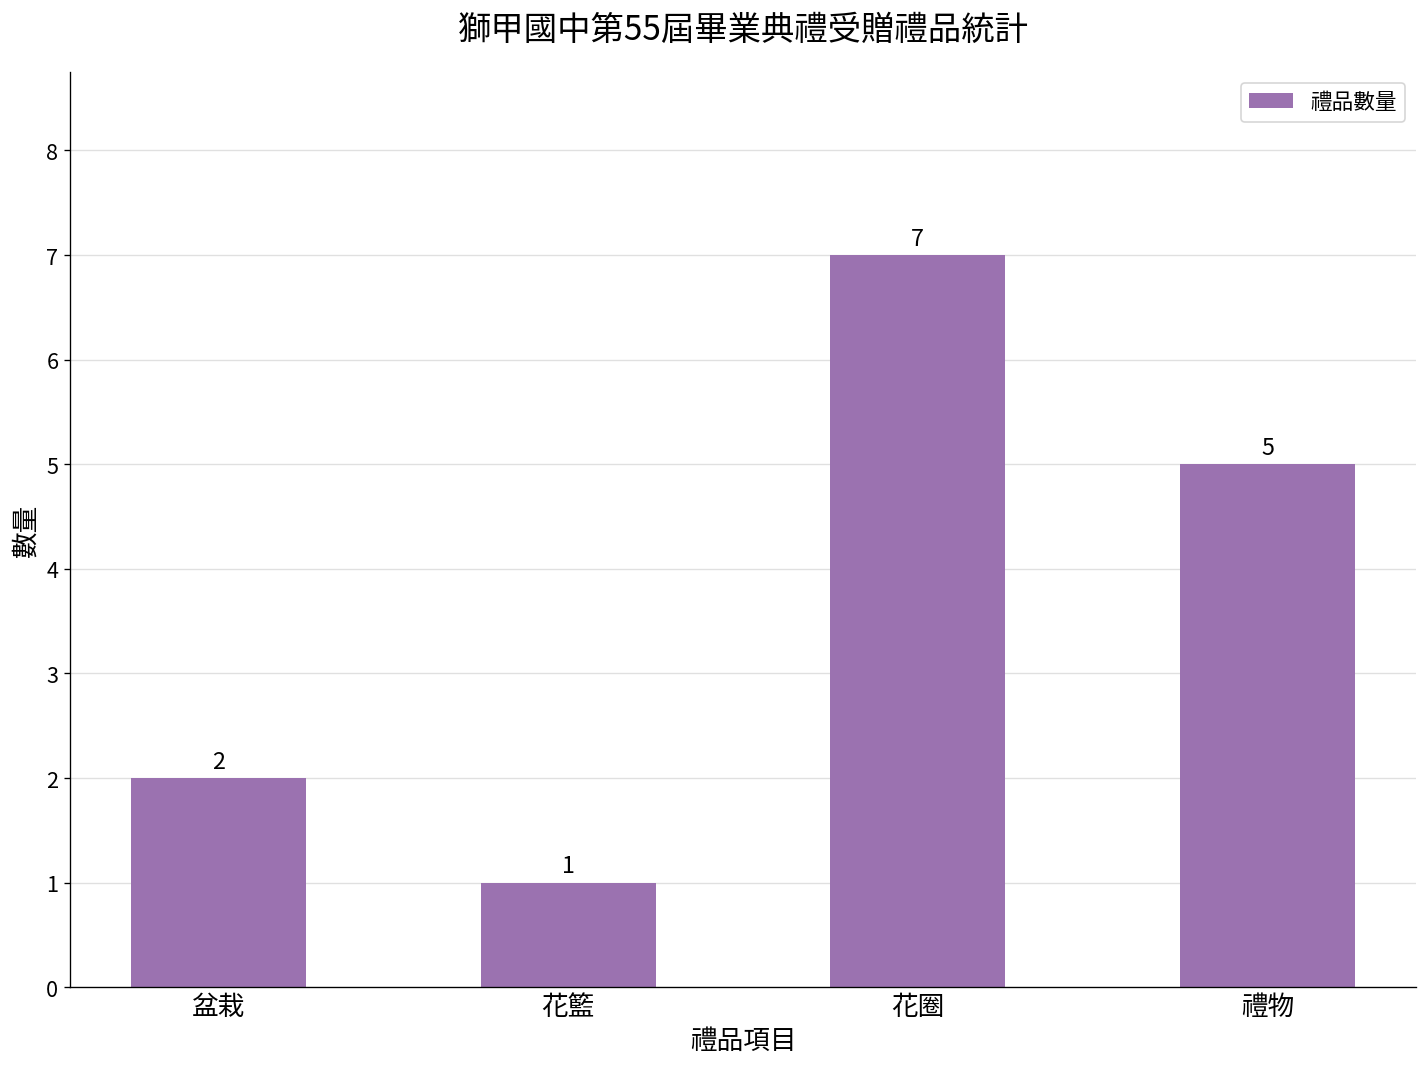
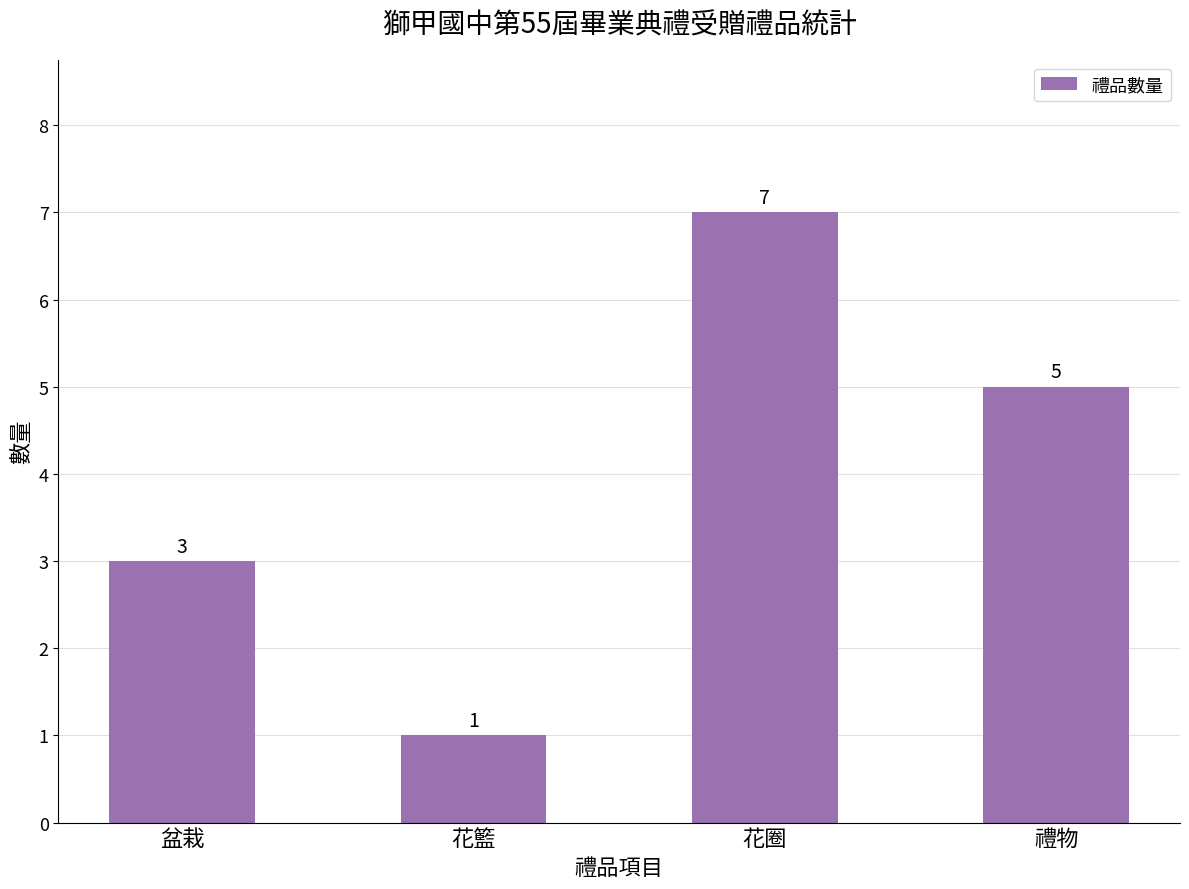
盆栽: 2 -> 3
